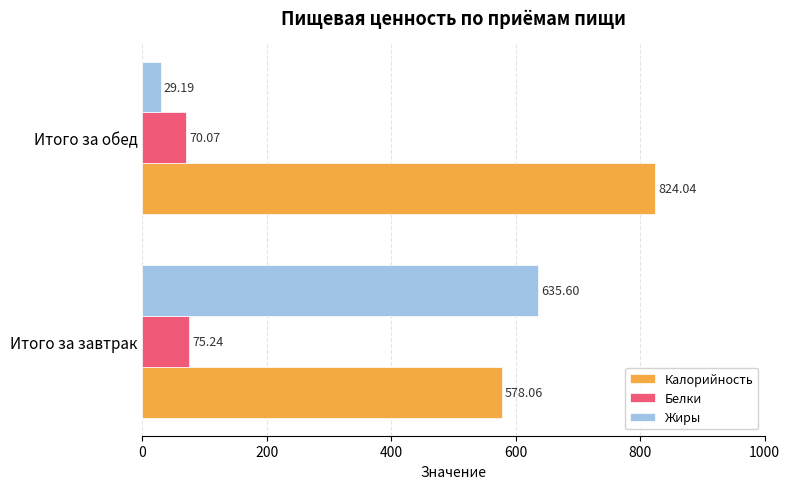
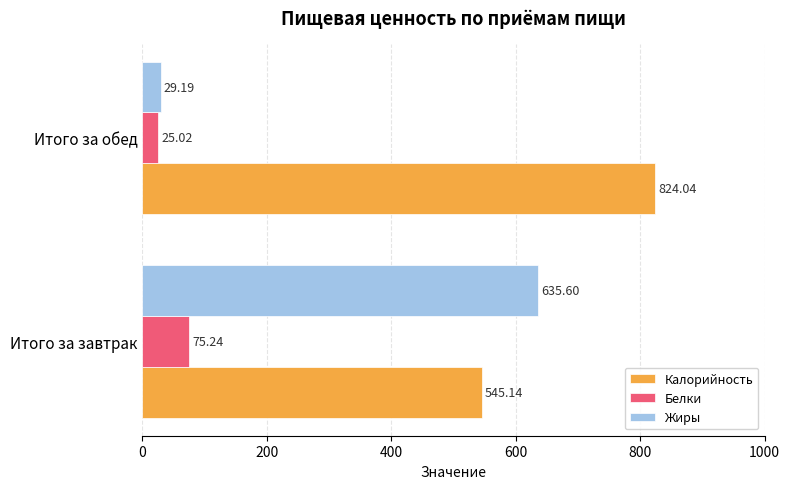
Белки, Итого за обед: 70.07 -> 25.02
Калорийность, Итого за завтрак: 578.06 -> 545.14
